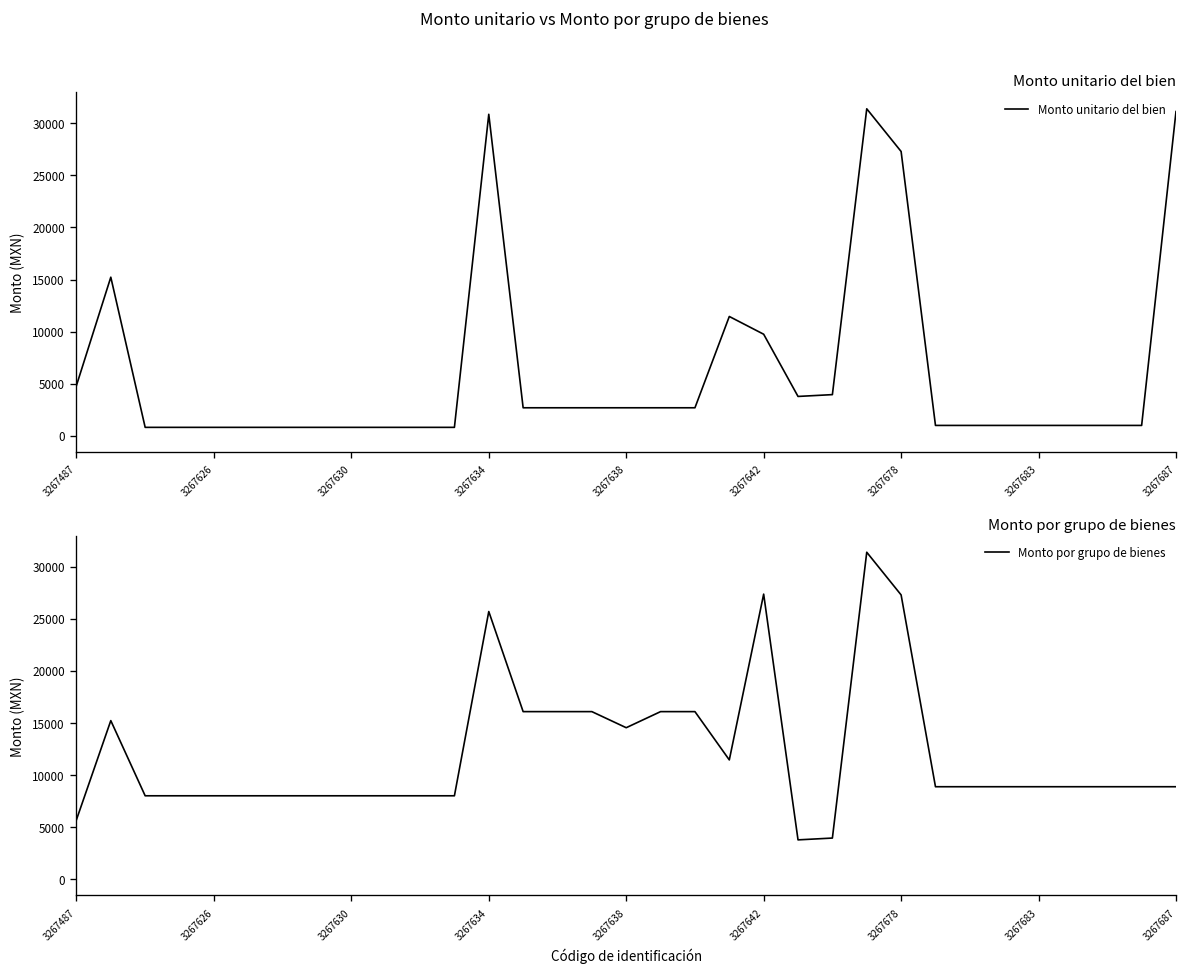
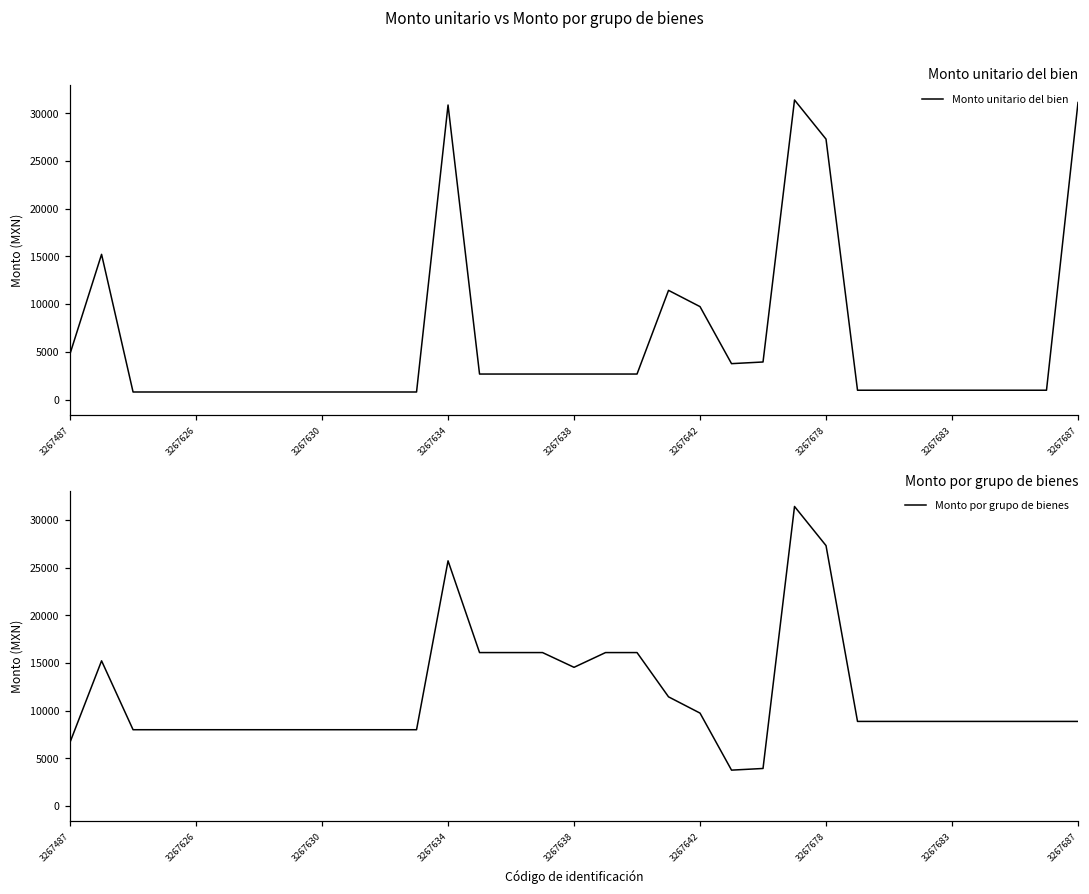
Monto por grupo de bienes, 3267487: 6000 -> 7000
Monto por grupo de bienes, 3267642: 27000 -> 10000
